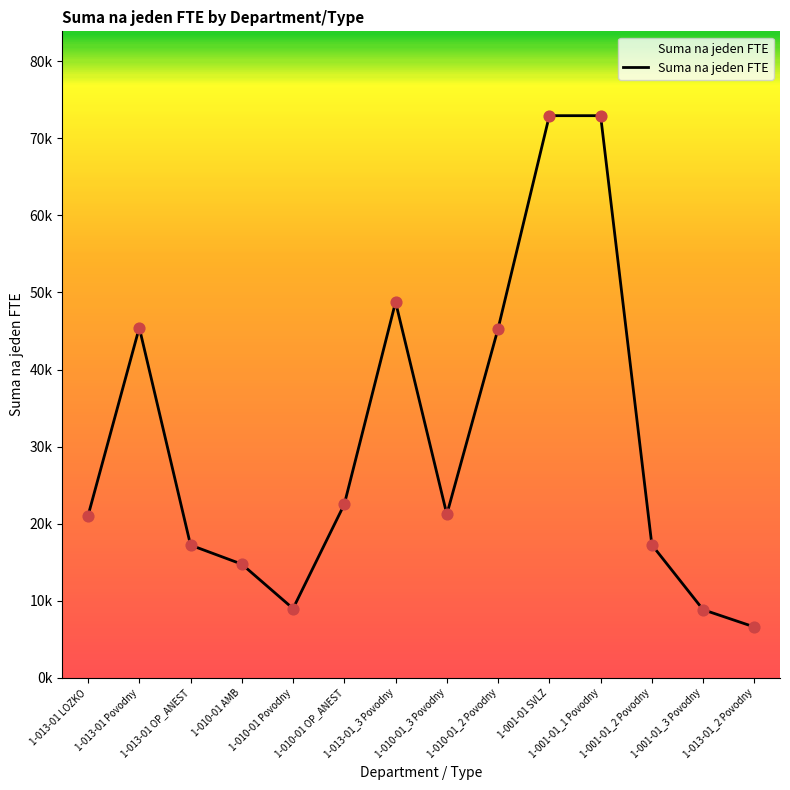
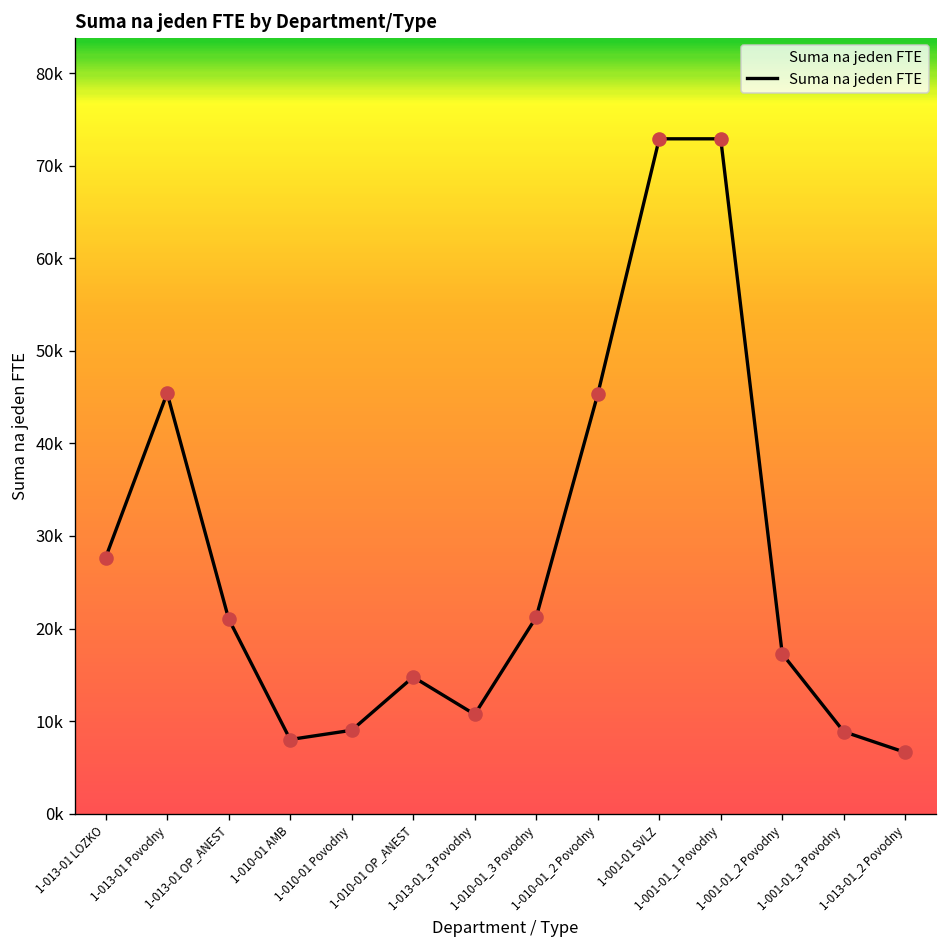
1-013-01 LOZKO: 21000 -> 28000
1-013-01 OP_ANEST: 17000 -> 21000
1-010-01 AMB: 15000 -> 8000
1-010-01 OP_ANEST: 23000 -> 15000
1-013-01_3 Povodny: 49000 -> 11000
